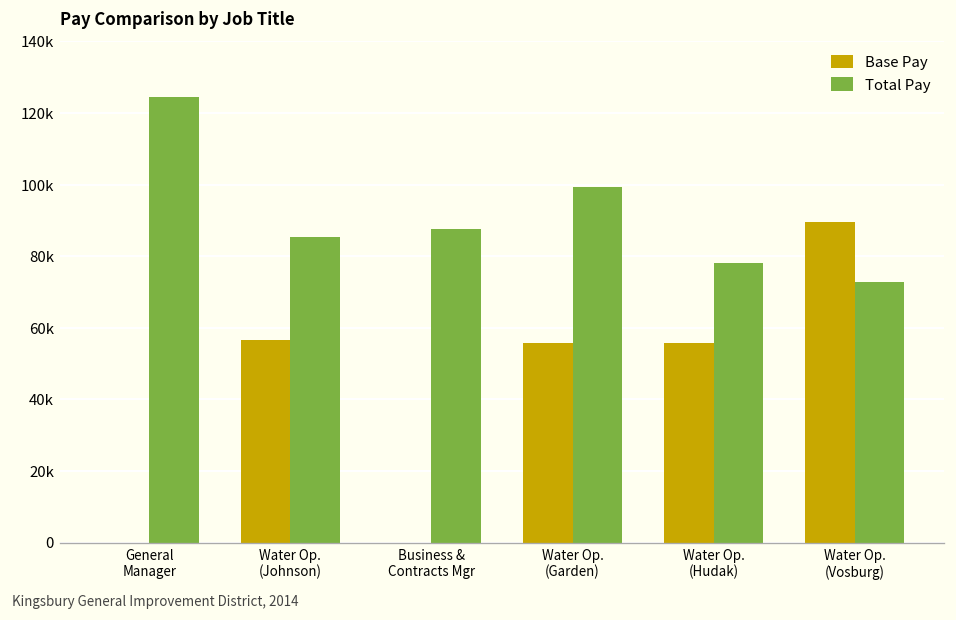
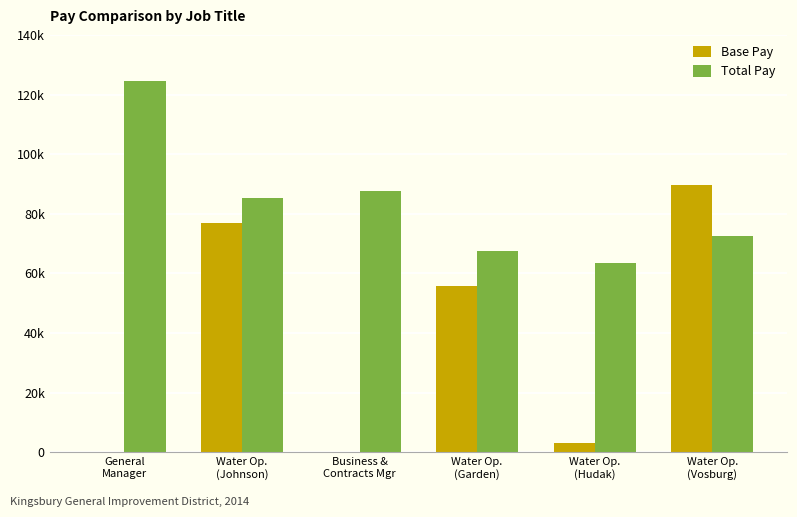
Base Pay, Water Op. (Johnson): 57000 -> 77000
Total Pay, Water Op. (Garden): 99000 -> 68000
Base Pay, Water Op. (Hudak): 56000 -> 3000
Total Pay, Water Op. (Hudak): 78000 -> 63000
